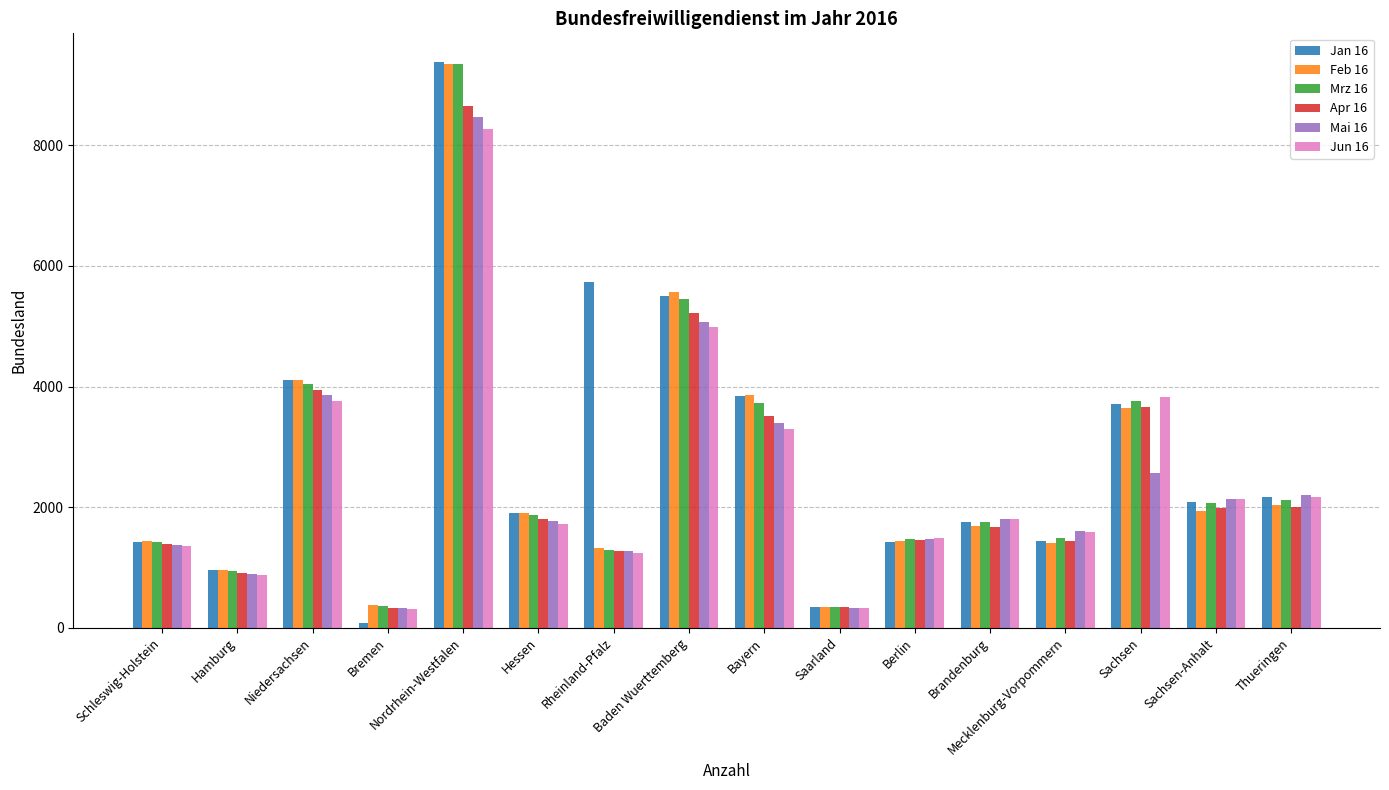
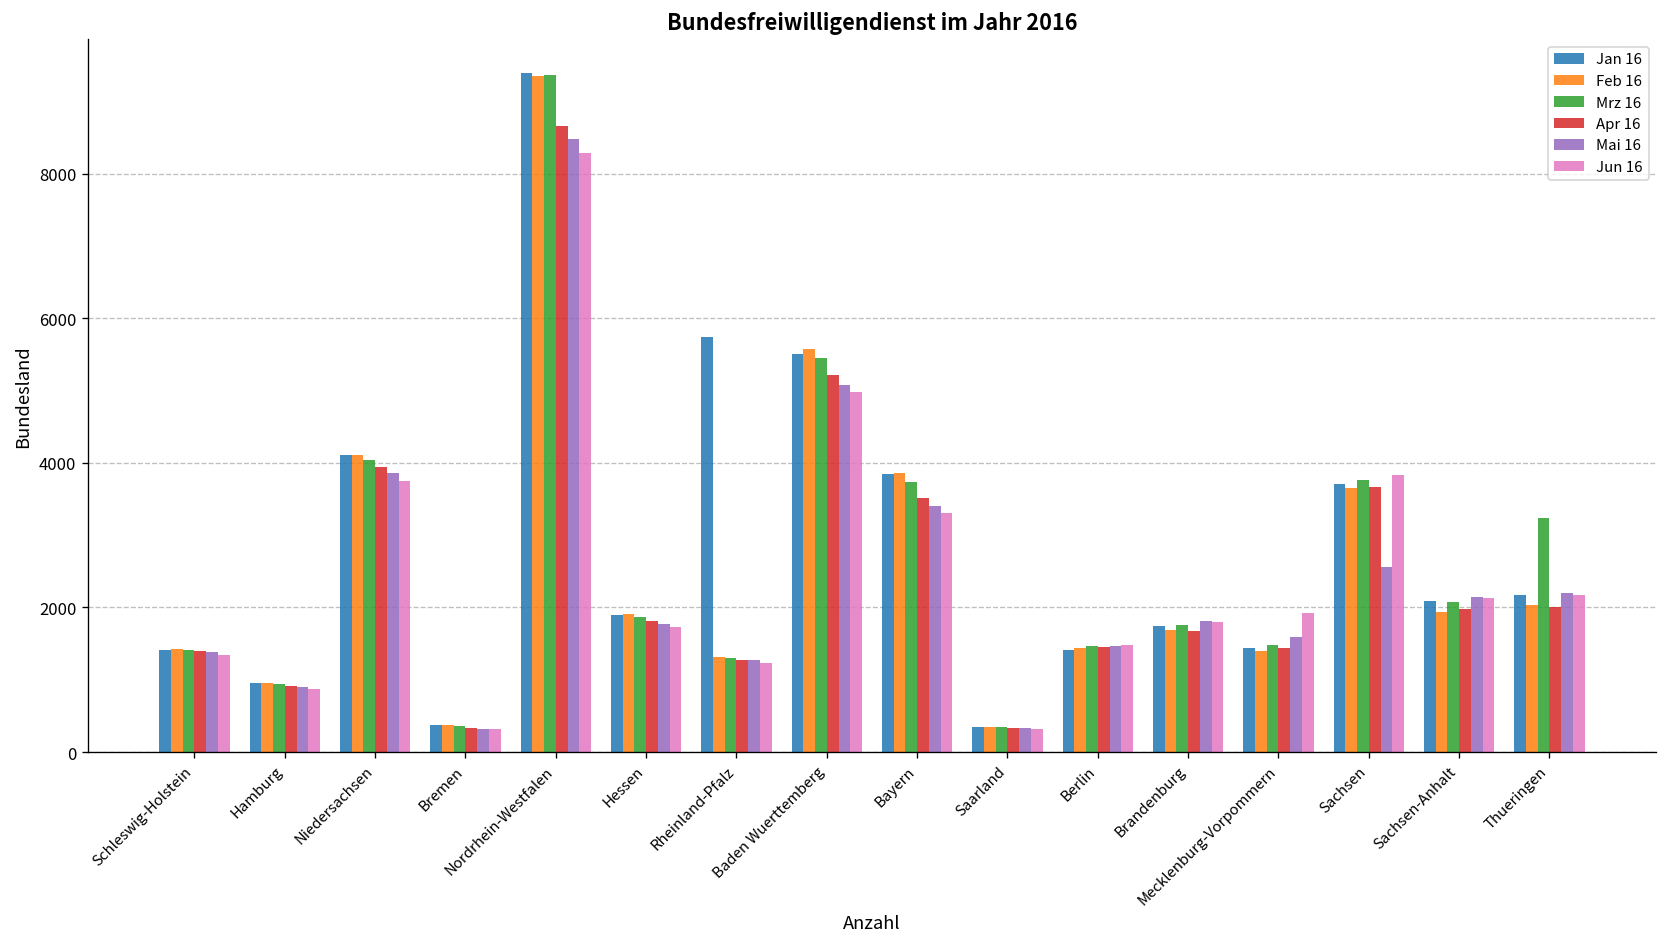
Jan 16, Bremen: 100 -> 400
Jun 16, Mecklenburg-Vorpommern: 1600 -> 1900
Mrz 16, Thueringen: 2100 -> 3200
